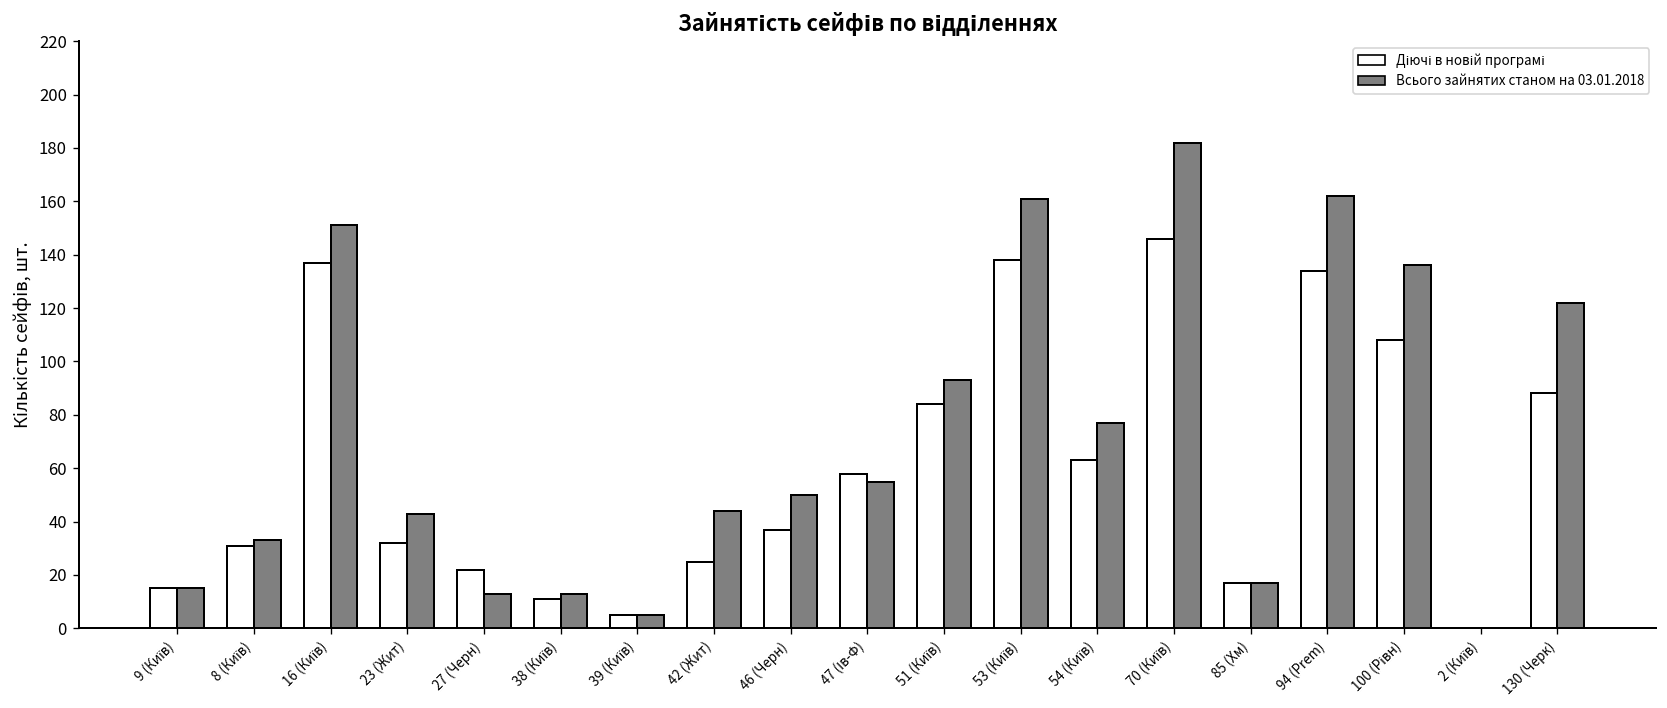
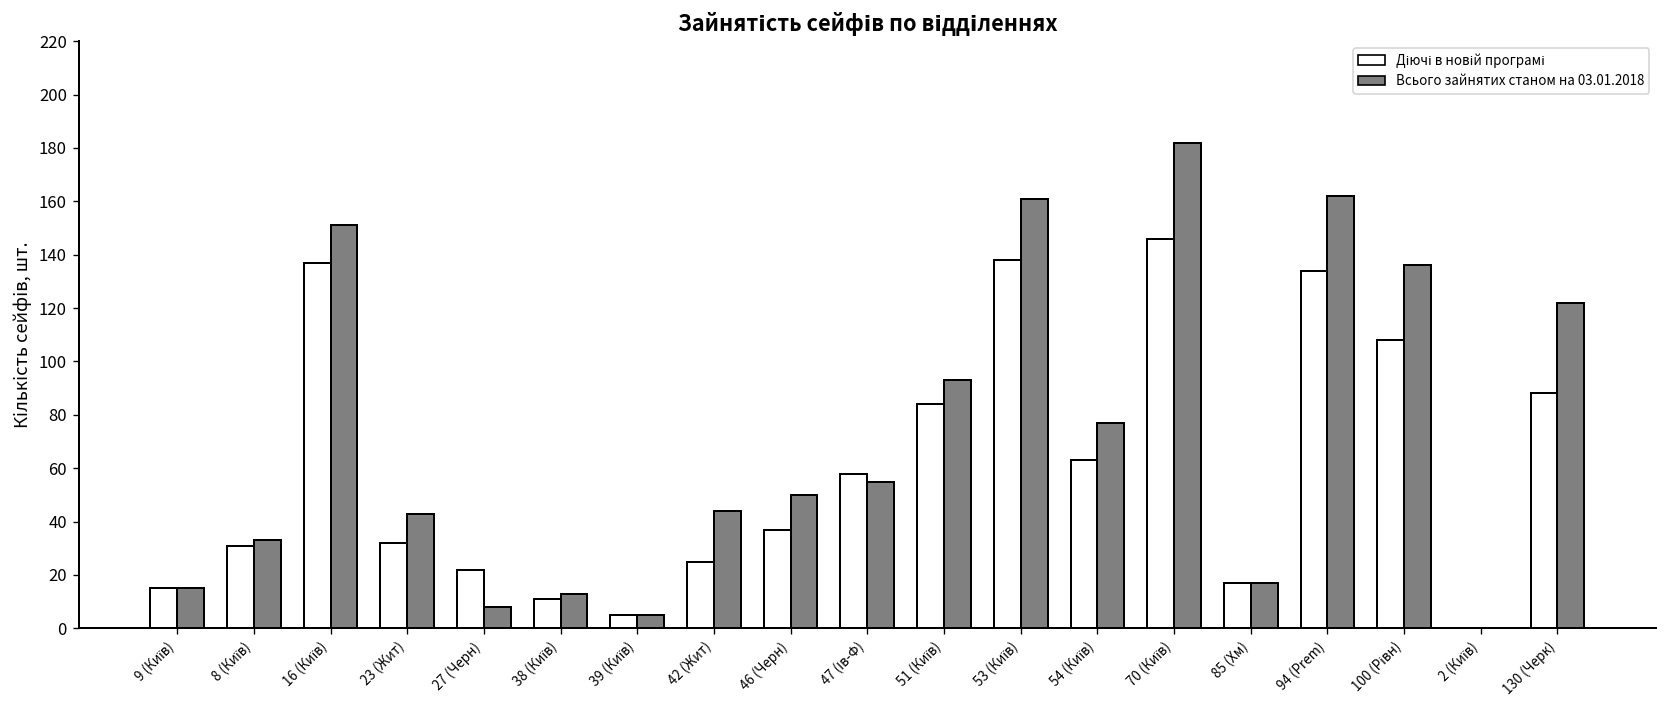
Всього зайнятих станом на 03.01.2018, 27 (Черн): 13 -> 8
